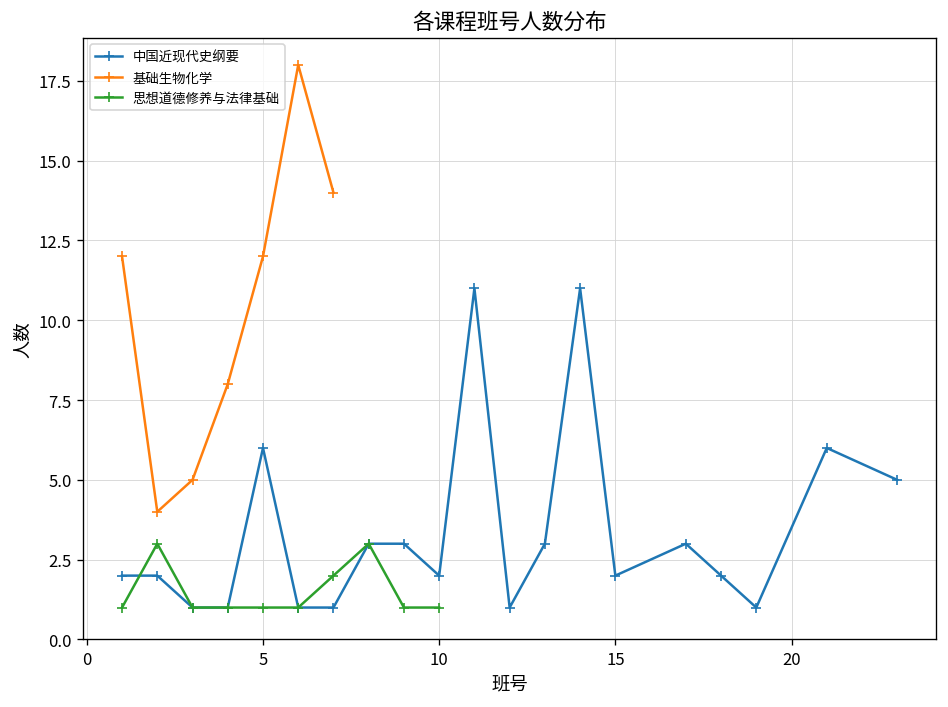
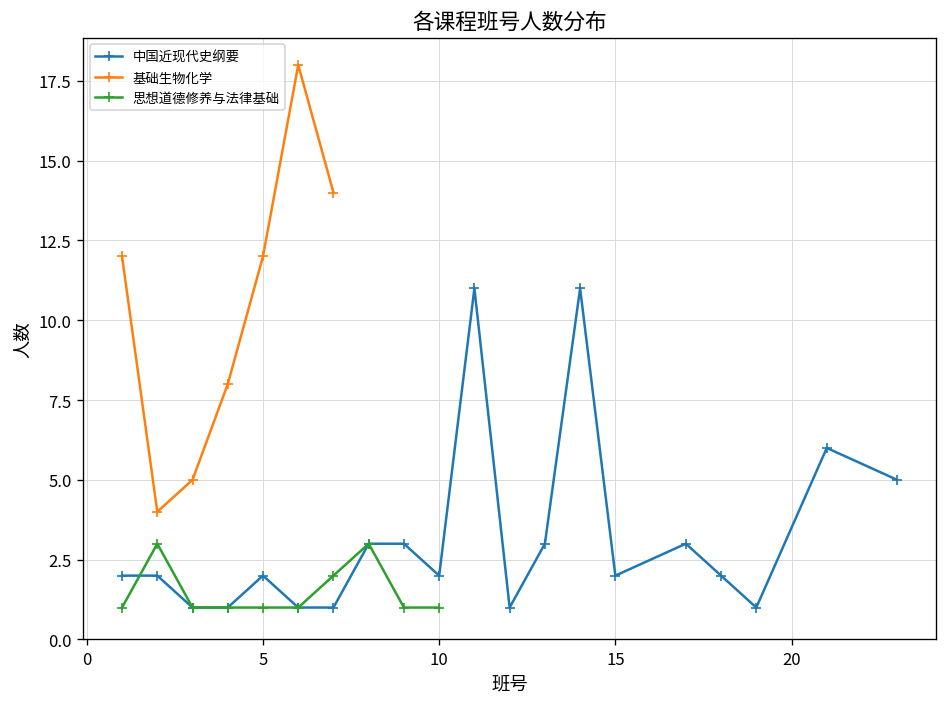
中国近现代史纲要, 5: 6 -> 2
